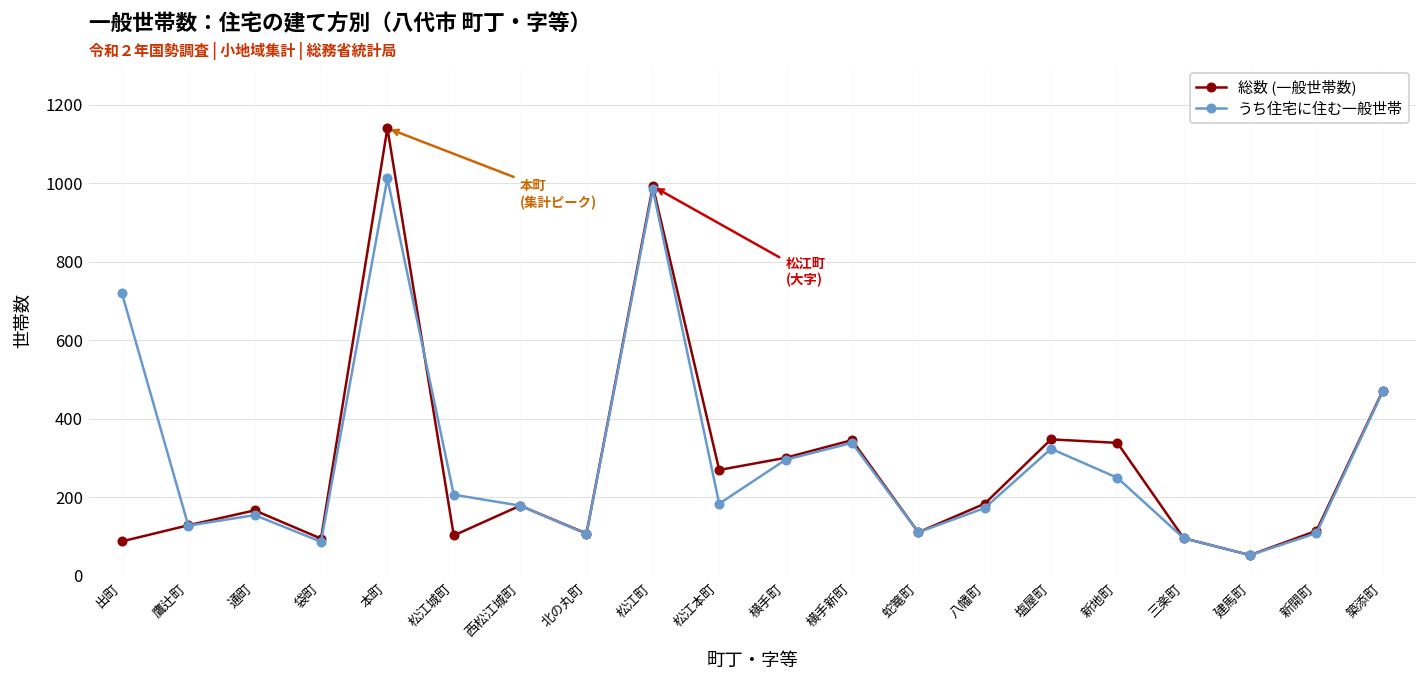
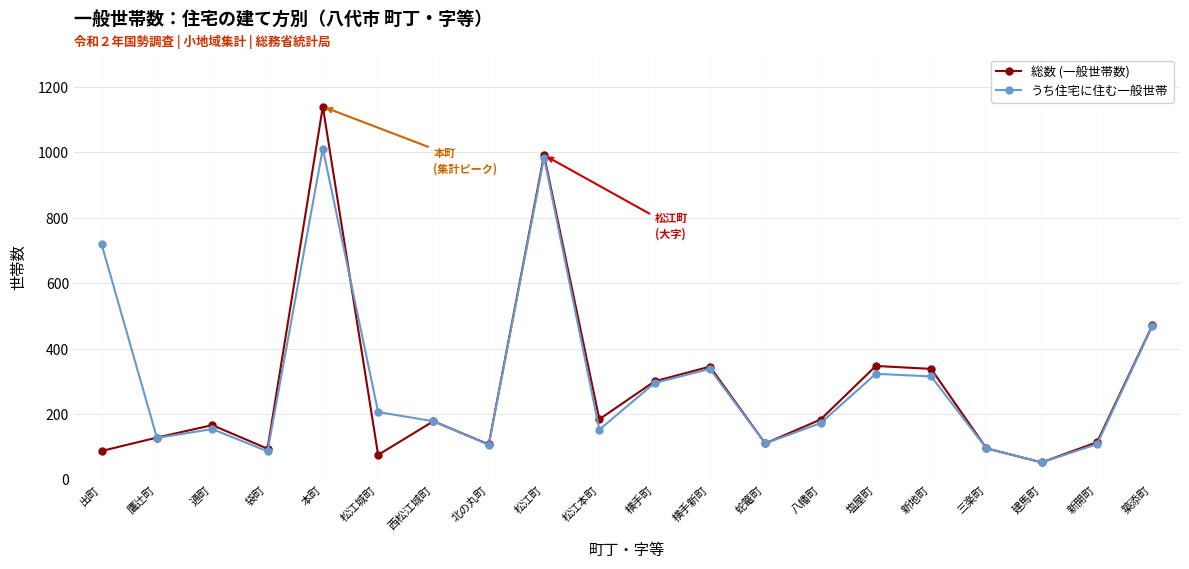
総数 (一般世帯数), 松江城町: 100 -> 80
総数 (一般世帯数), 松江本町: 270 -> 180
うち住宅に住む一般世帯, 松江本町: 180 -> 150
うち住宅に住む一般世帯, 新地町: 250 -> 320
